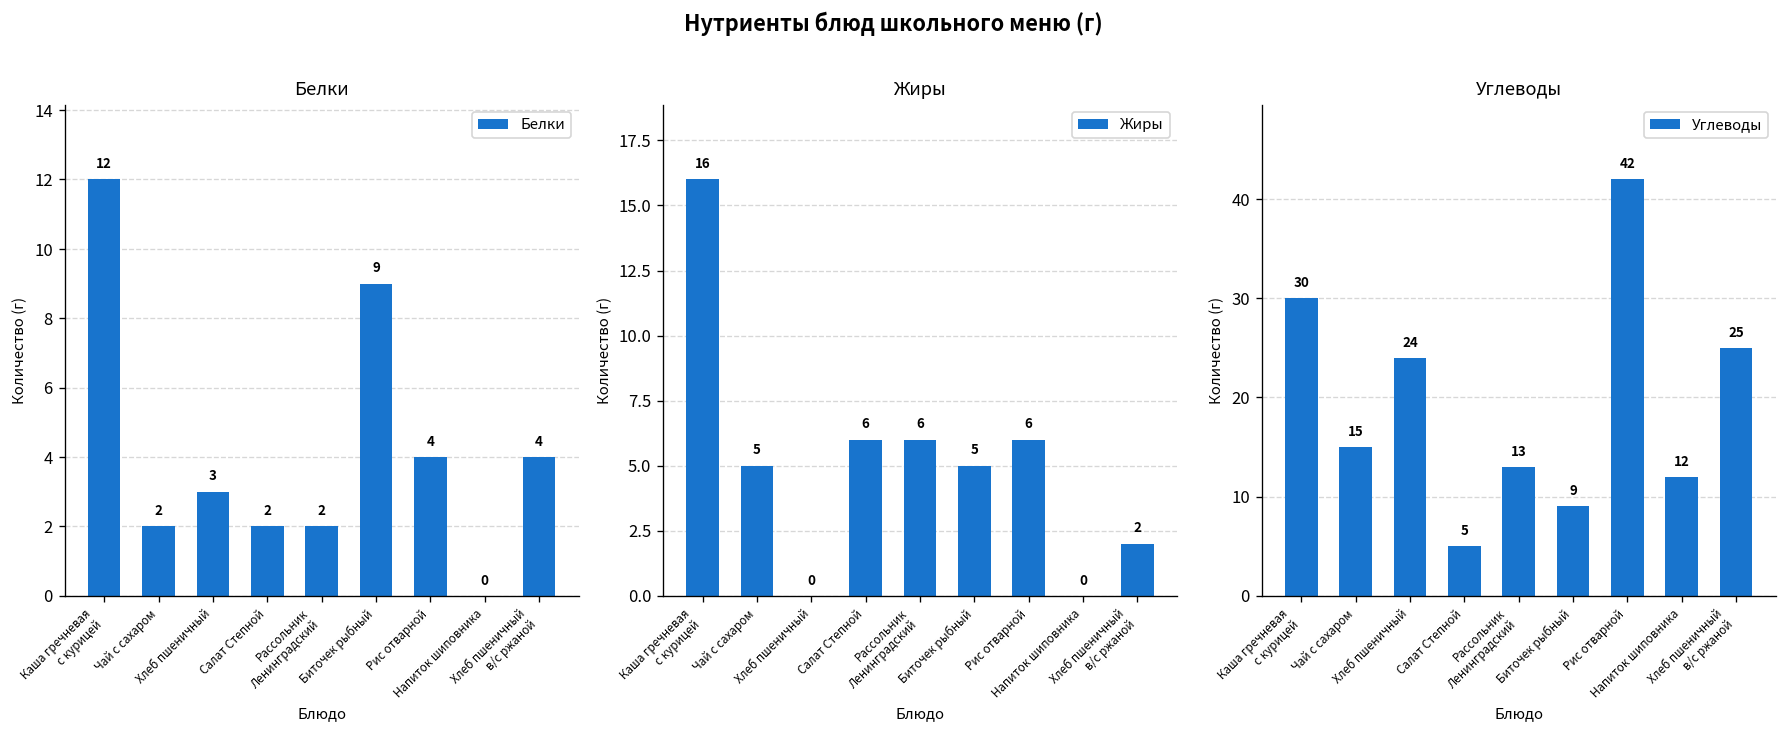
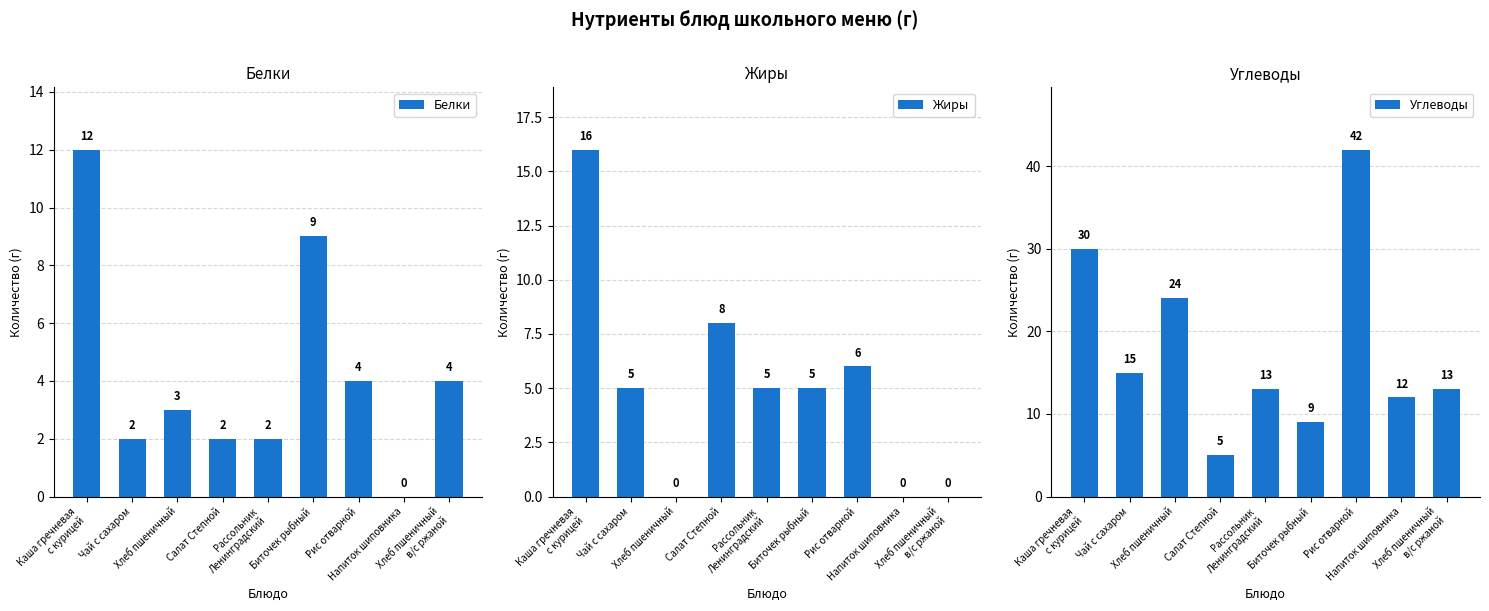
Жиры, Салат Степной: 6 -> 8
Жиры, Рассольник Ленинградский: 6 -> 5
Жиры, Хлеб пшеничный в/с ржаной: 2 -> 0
Углеводы, Хлеб пшеничный в/с ржаной: 25 -> 13
